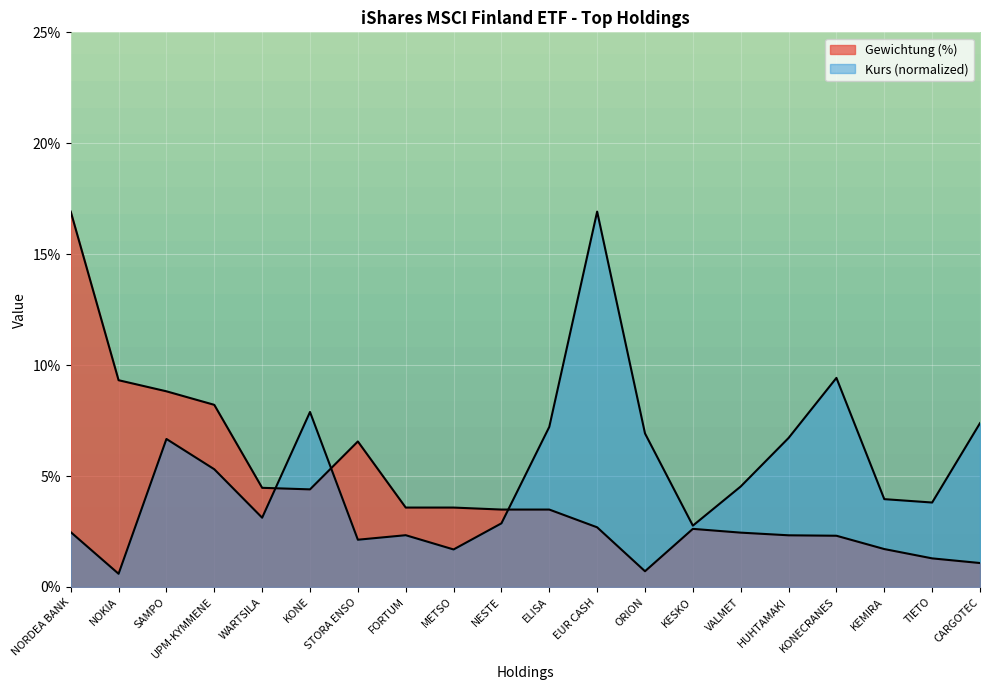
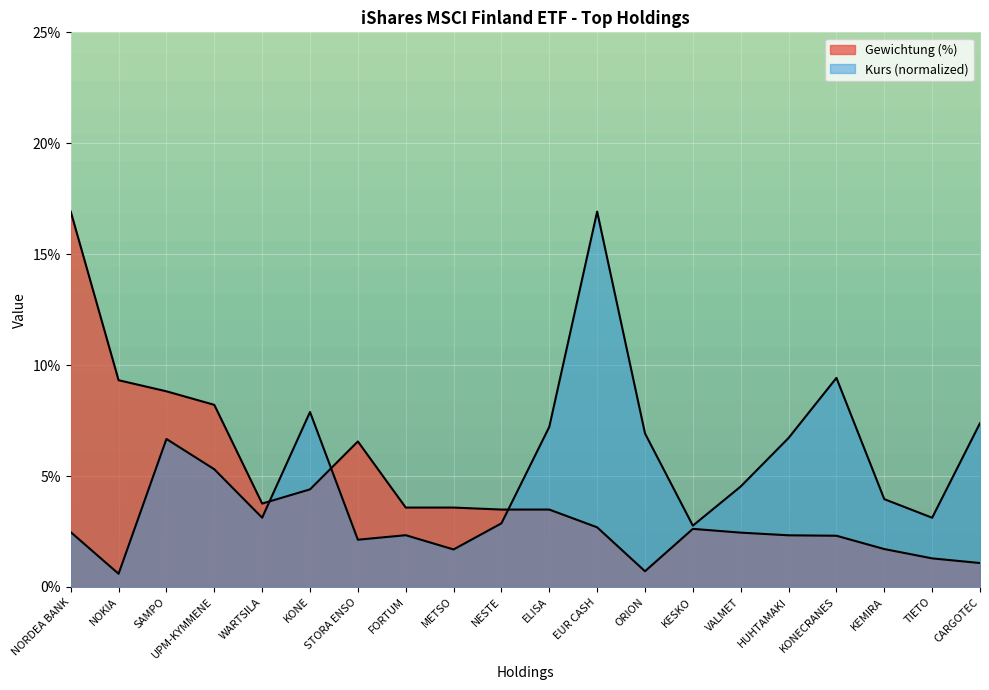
Gewichtung (%), WARTSILA: 4.5% -> 3.8%
Kurs (normalized), TIETO: 3.8% -> 3.1%
